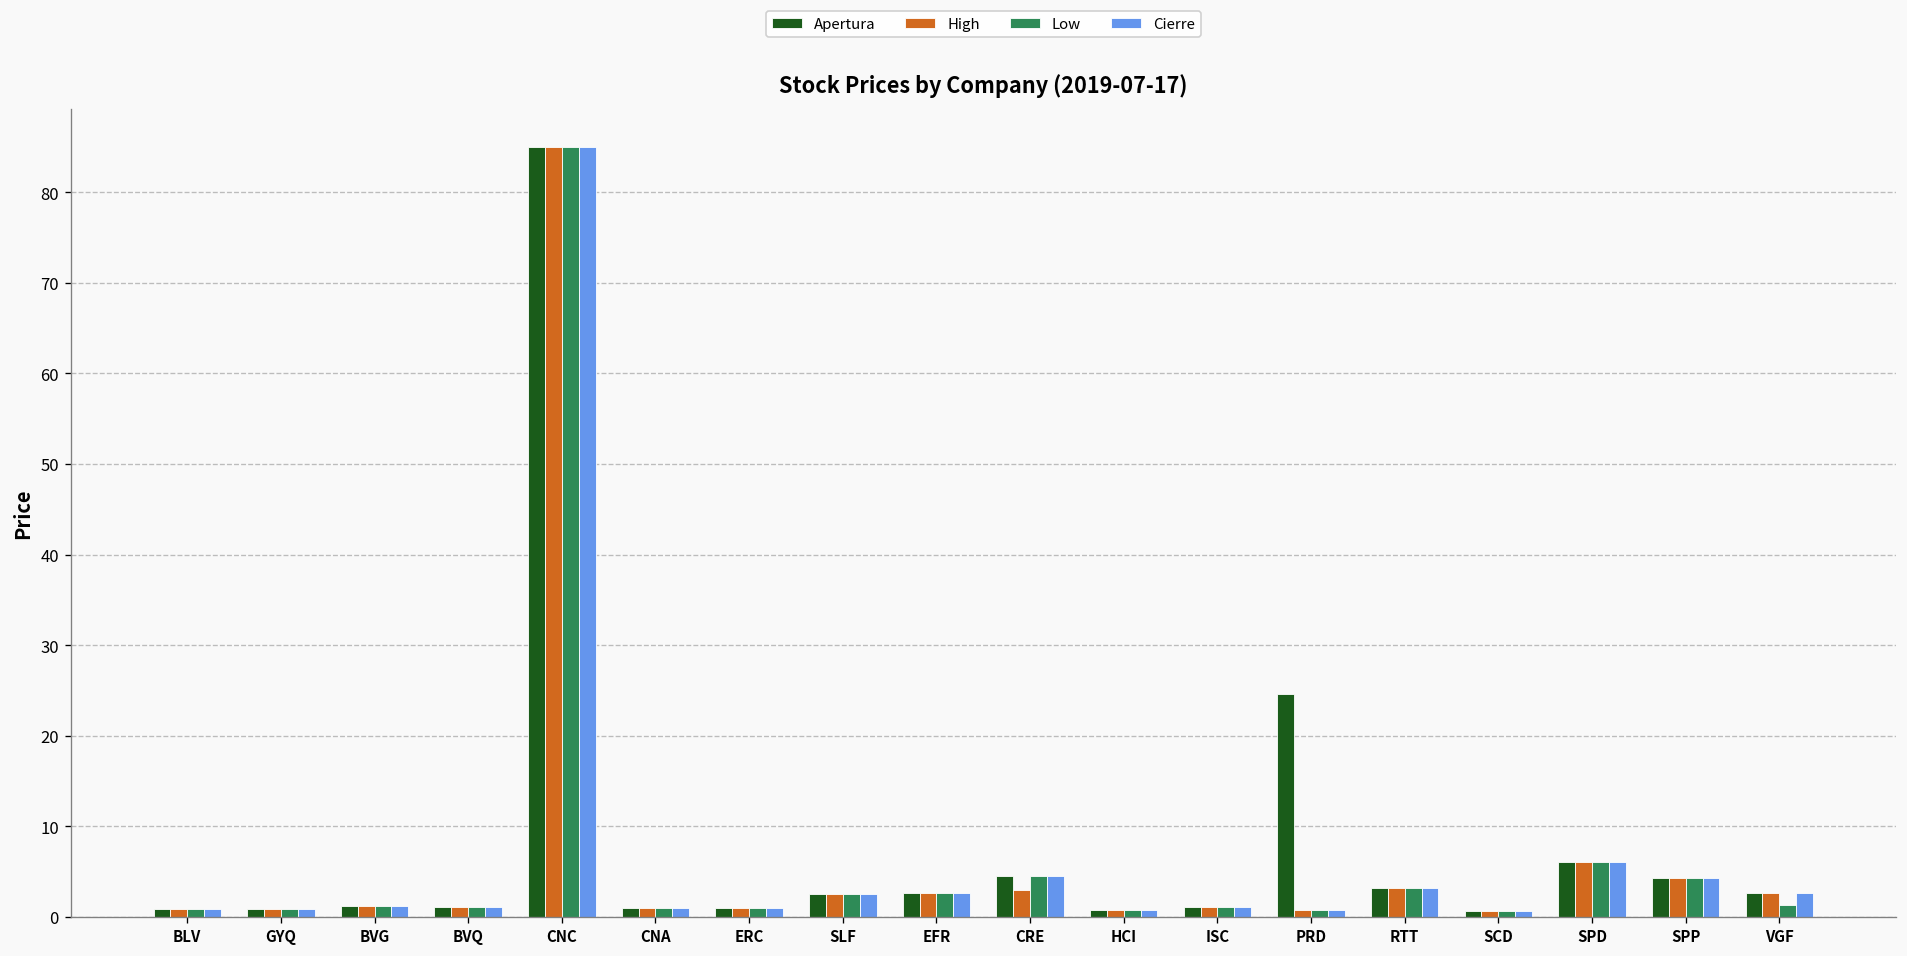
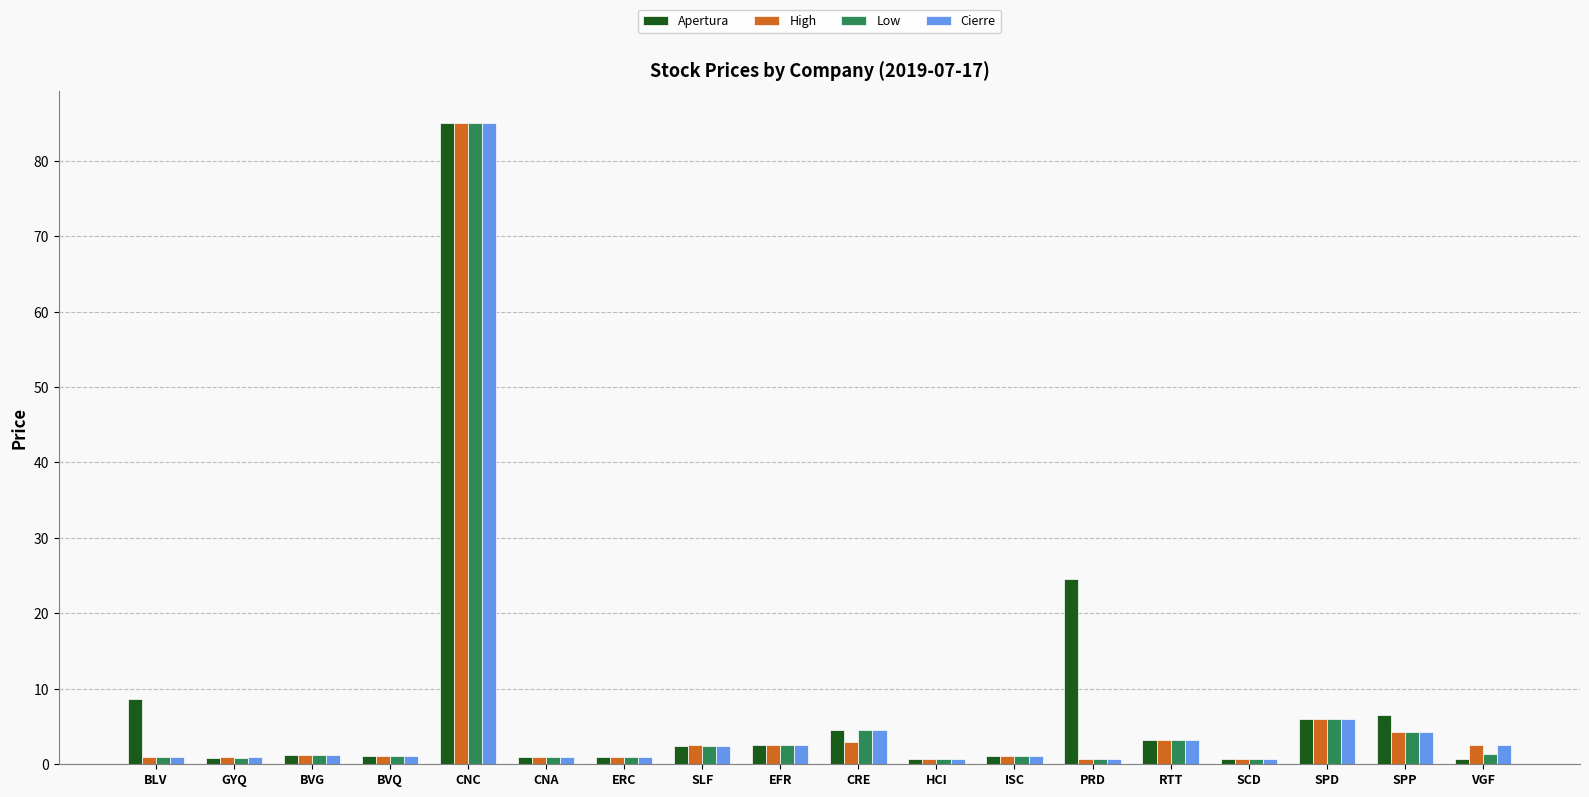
Apertura, BLV: 1 -> 9
Apertura, SPP: 4 -> 7
Apertura, VGF: 3 -> 1
